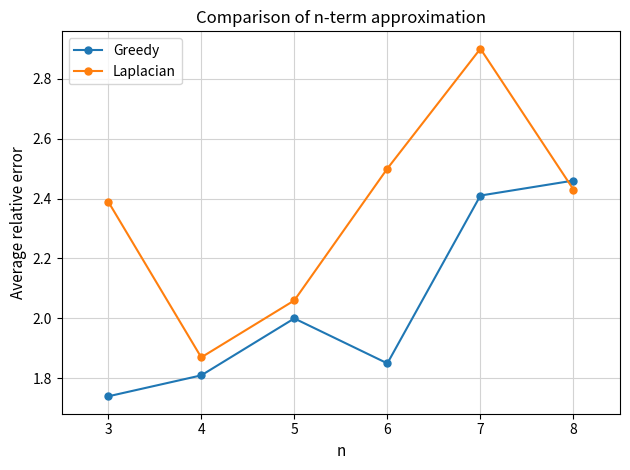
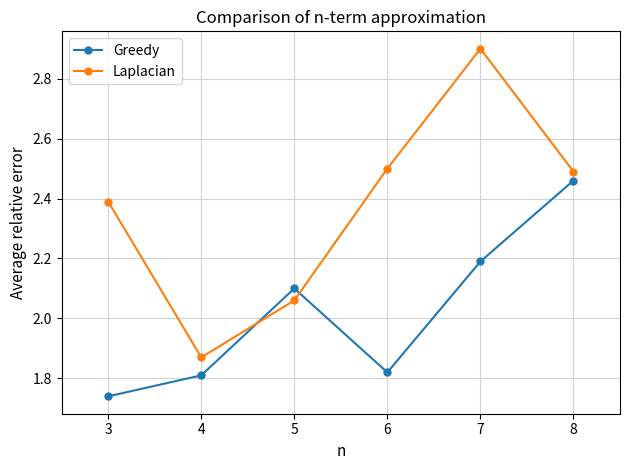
Greedy, 5: 2.0 -> 2.1
Greedy, 6: 1.85 -> 1.82
Greedy, 7: 2.41 -> 2.19
Laplacian, 8: 2.43 -> 2.49
